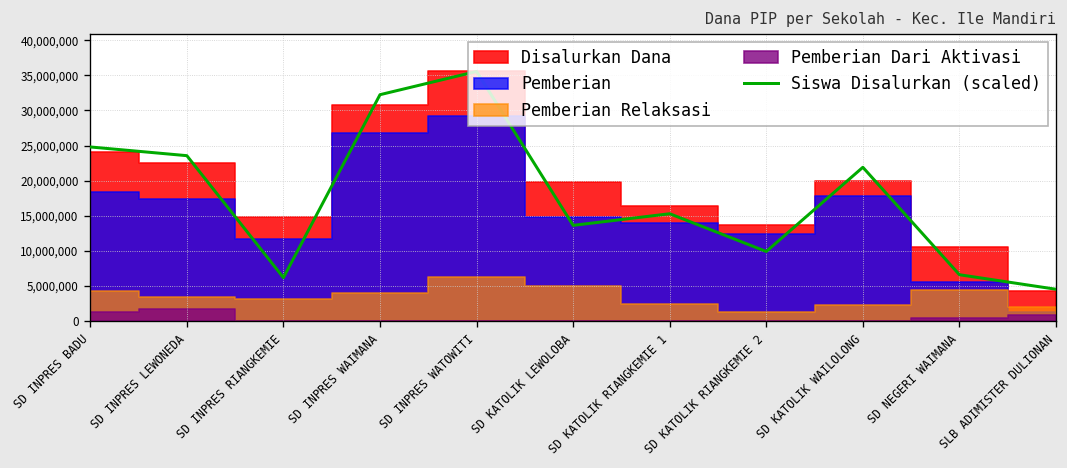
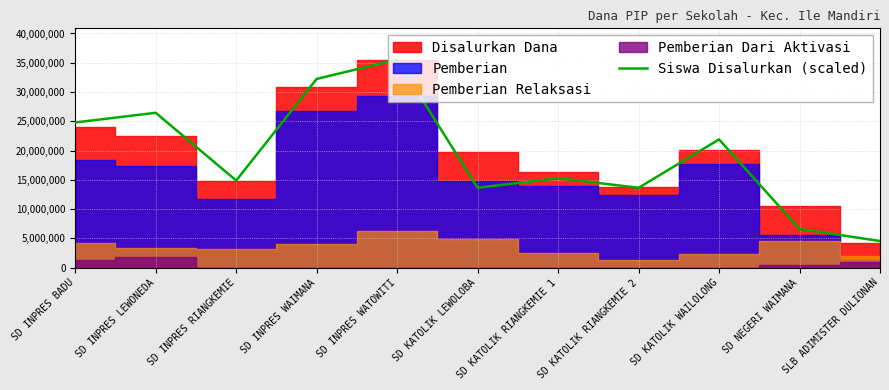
Siswa Disalurkan (scaled), SD INPRES LEWONEDA: 24,000,000 -> 26,000,000
Siswa Disalurkan (scaled), SD INPRES RIANGKEMIE: 6,000,000 -> 15,000,000
Siswa Disalurkan (scaled), SD KATOLIK RIANGKEMIE 2: 10,000,000 -> 14,000,000
